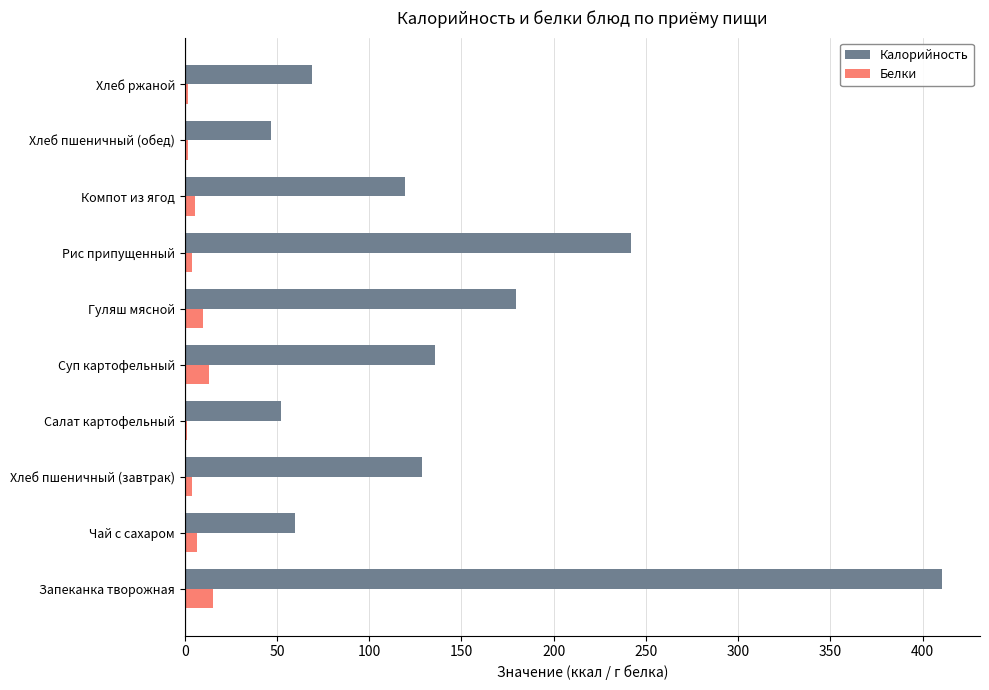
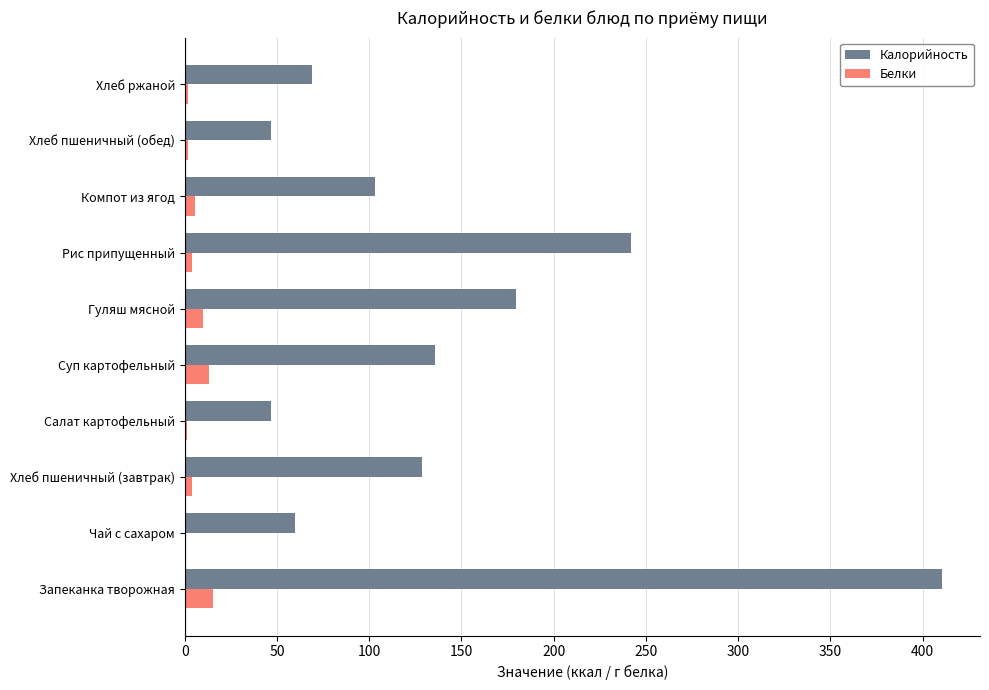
Калорийность, Компот из ягод: 120 -> 103
Калорийность, Салат картофельный: 52 -> 47
Белки, Чай с сахаром: 6 -> 0
